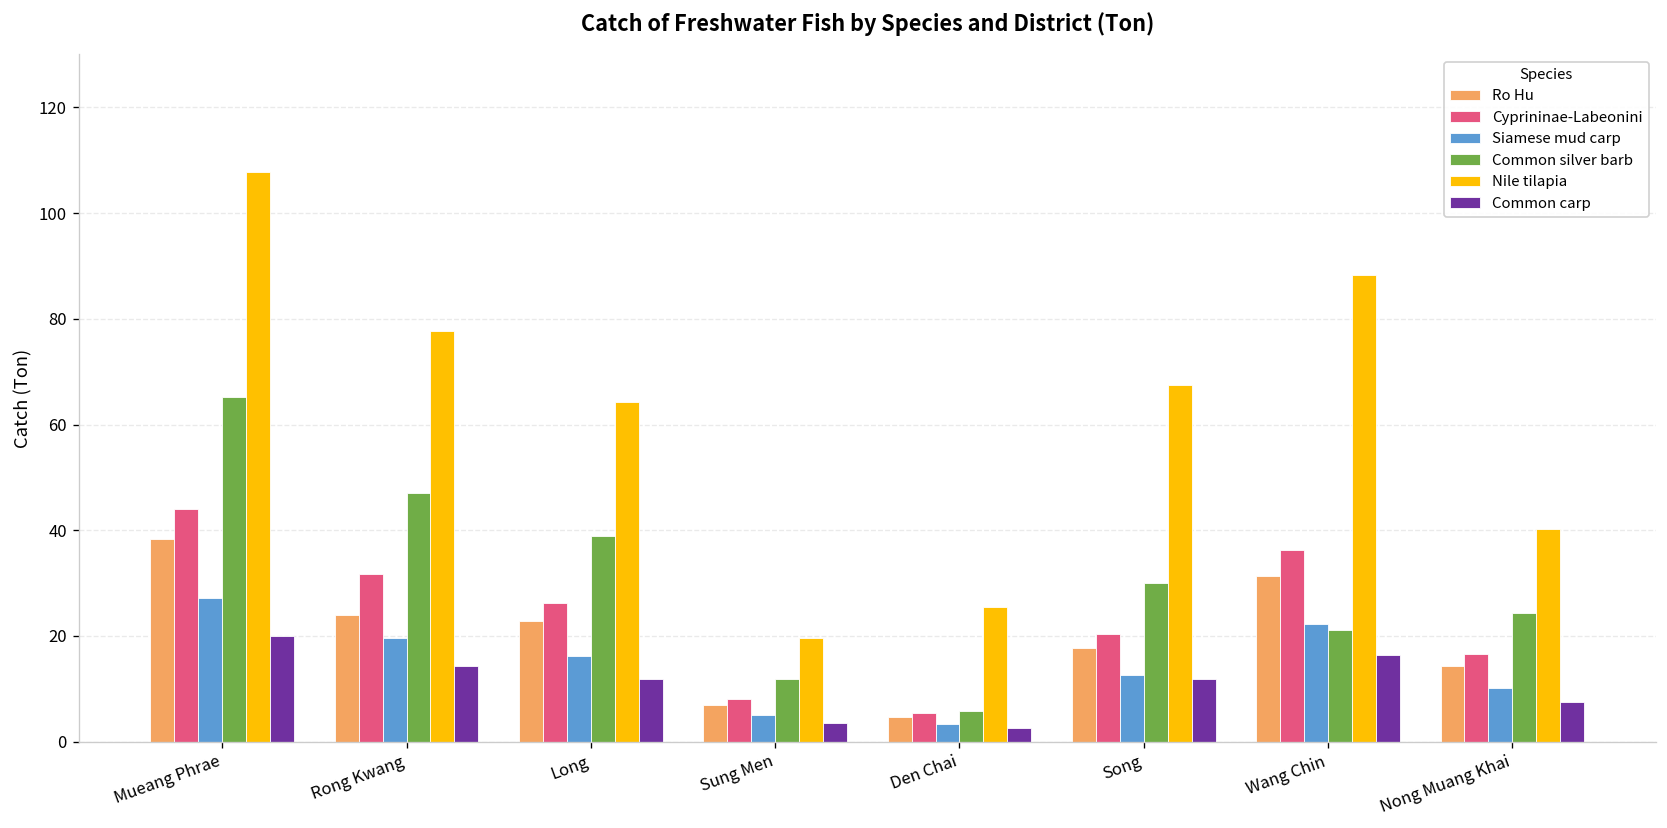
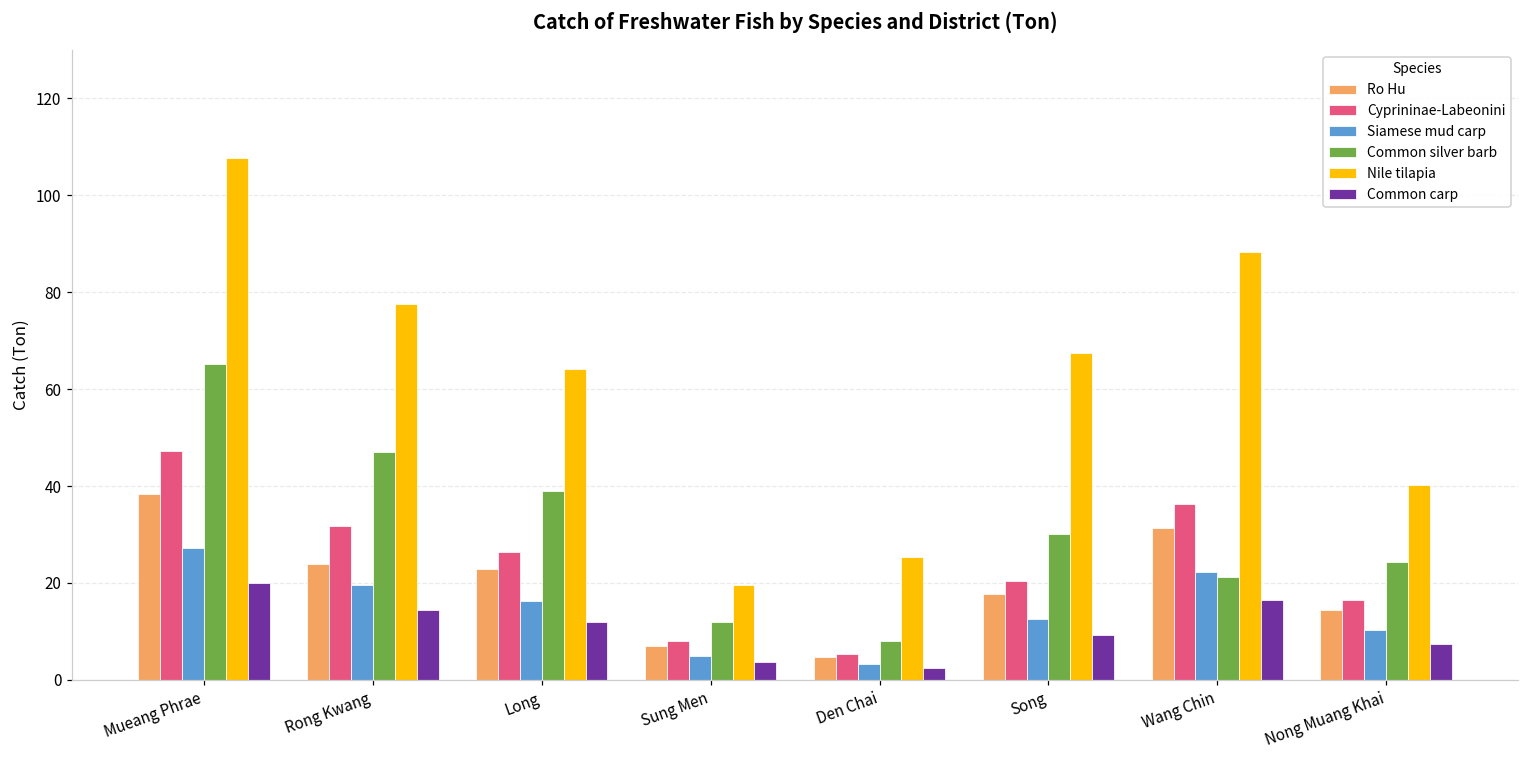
Cyprininae-Labeonini, Mueang Phrae: 44 -> 47
Common silver barb, Den Chai: 6 -> 8
Common carp, Song: 12 -> 9
